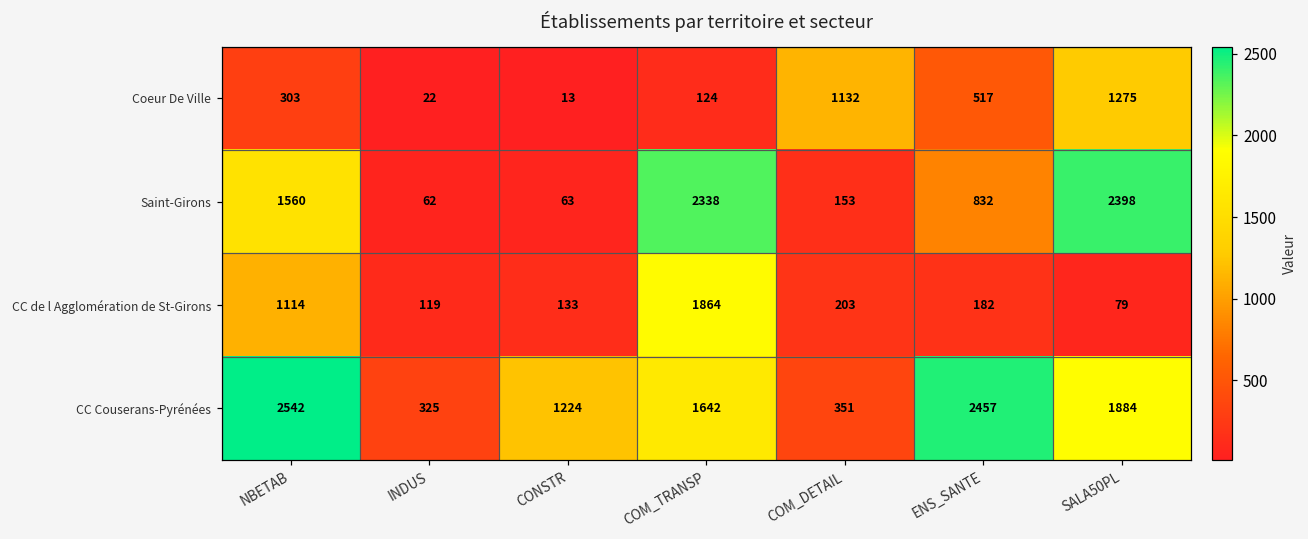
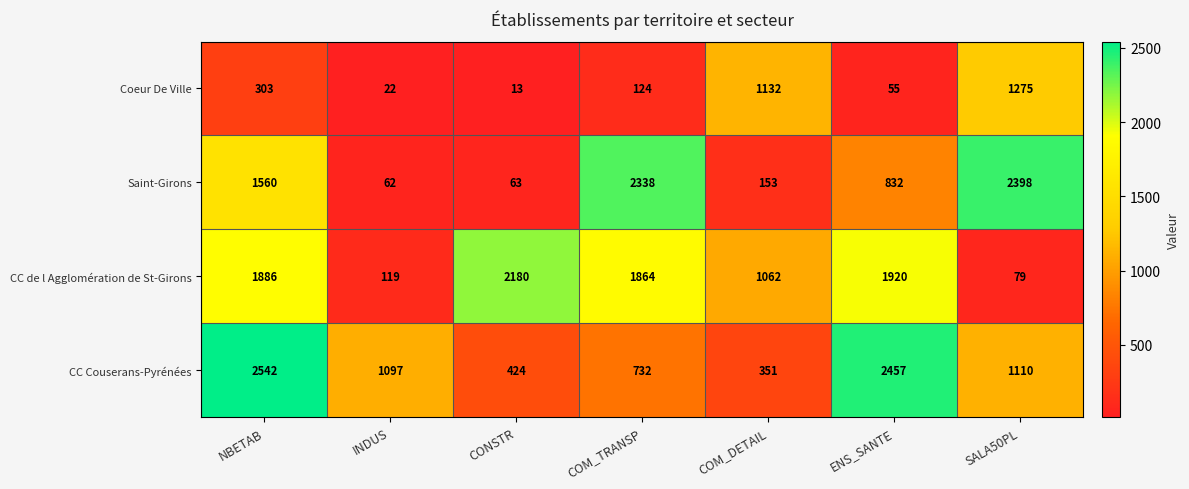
Coeur De Ville, ENS_SANTE: 517 -> 55
CC de l Agglomération de St-Girons, NBETAB: 1114 -> 1886
CC de l Agglomération de St-Girons, CONSTR: 133 -> 2180
CC de l Agglomération de St-Girons, COM_DETAIL: 203 -> 1062
CC de l Agglomération de St-Girons, ENS_SANTE: 182 -> 1920
CC Couserans-Pyrénées, INDUS: 325 -> 1097
CC Couserans-Pyrénées, CONSTR: 1224 -> 424
CC Couserans-Pyrénées, COM_TRANSP: 1642 -> 732
CC Couserans-Pyrénées, SALA50PL: 1884 -> 1110
